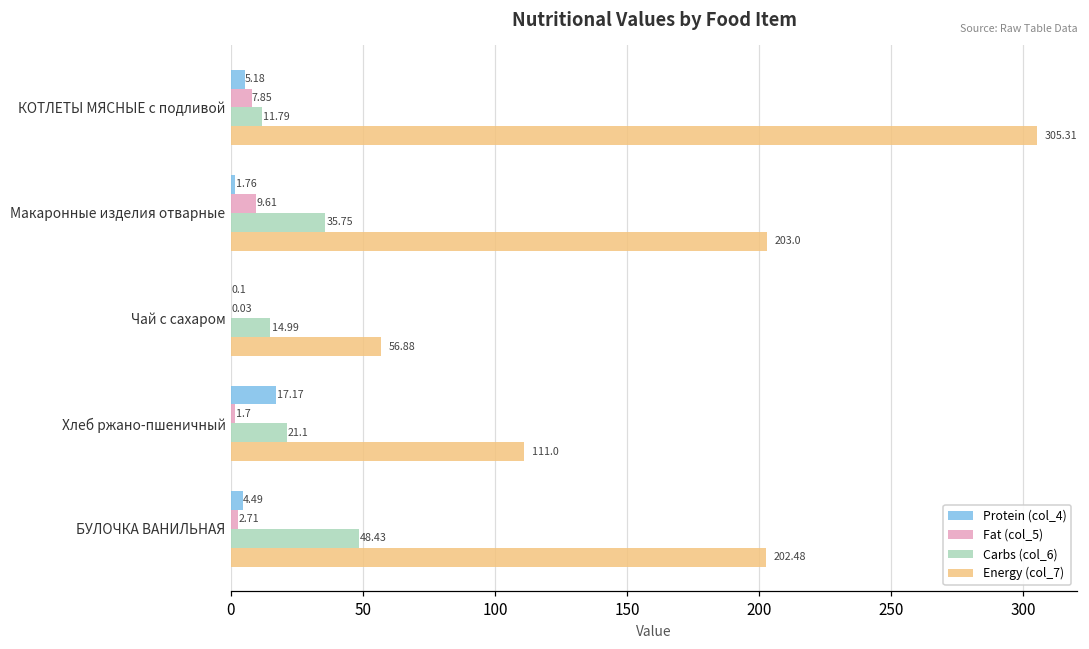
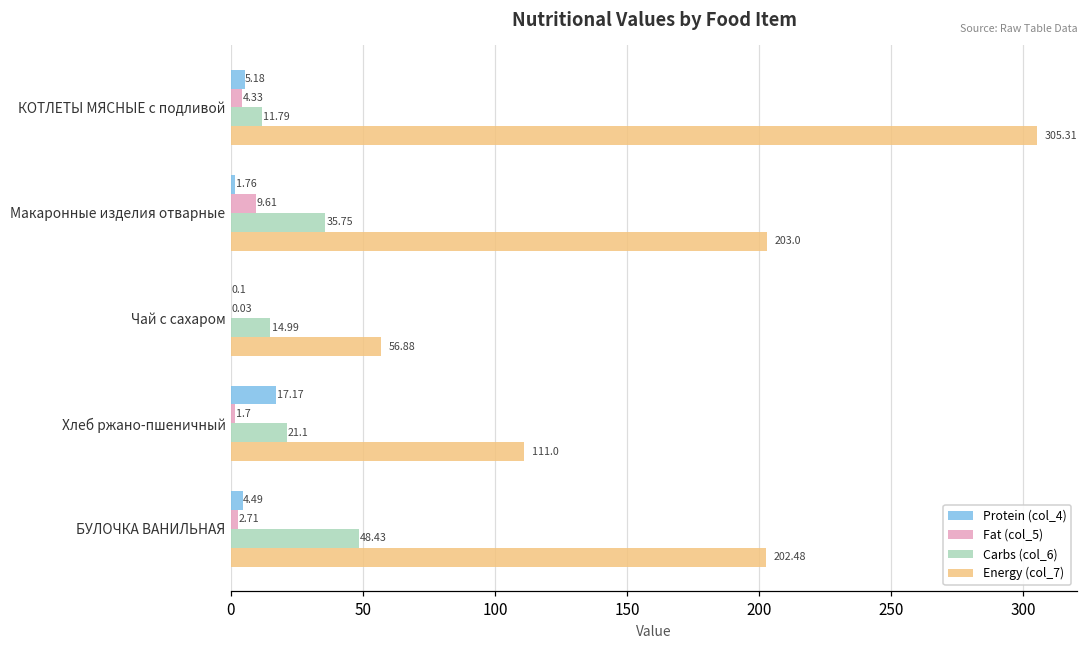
Fat (col_5), КОТЛЕТЫ МЯСНЫЕ с подливой: 7.85 -> 4.33
